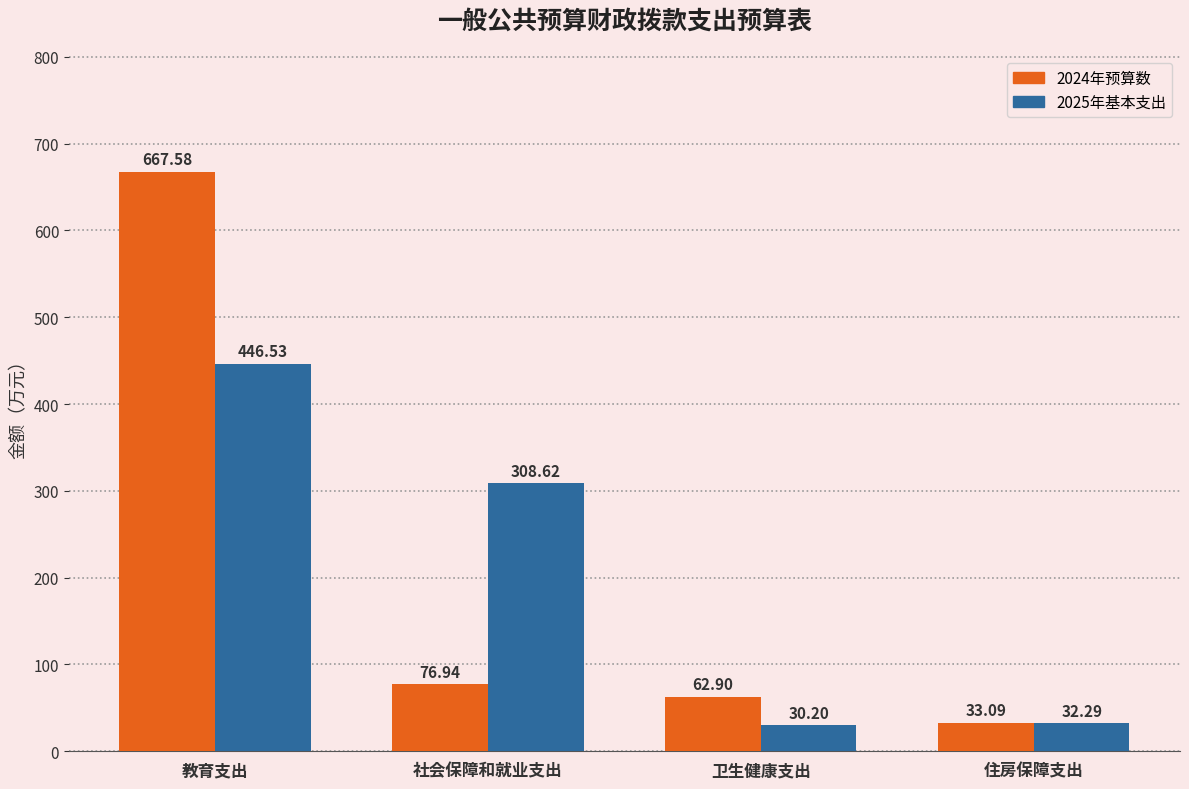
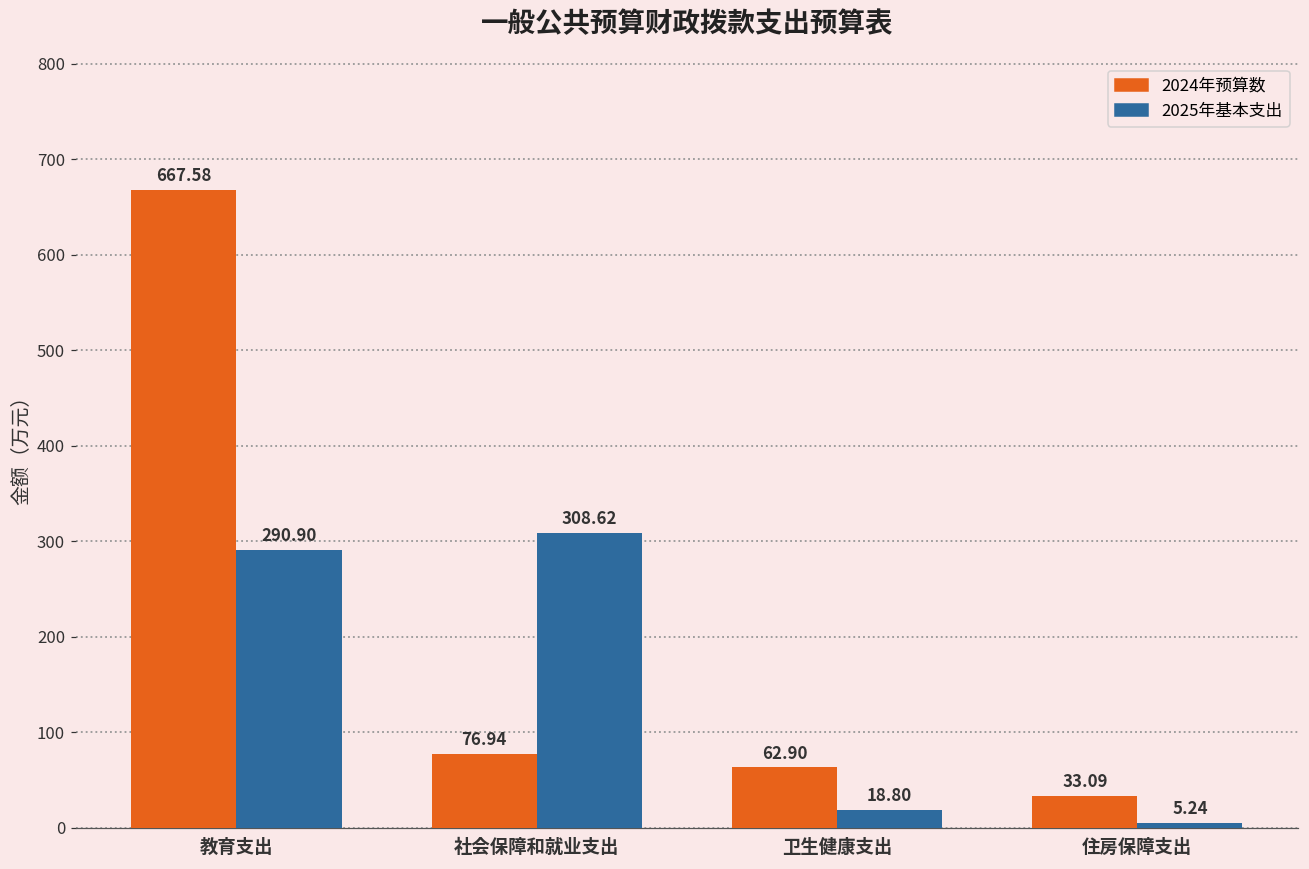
2025年基本支出, 教育支出: 446.53 -> 290.90
2025年基本支出, 卫生健康支出: 30.20 -> 18.80
2025年基本支出, 住房保障支出: 32.29 -> 5.24
